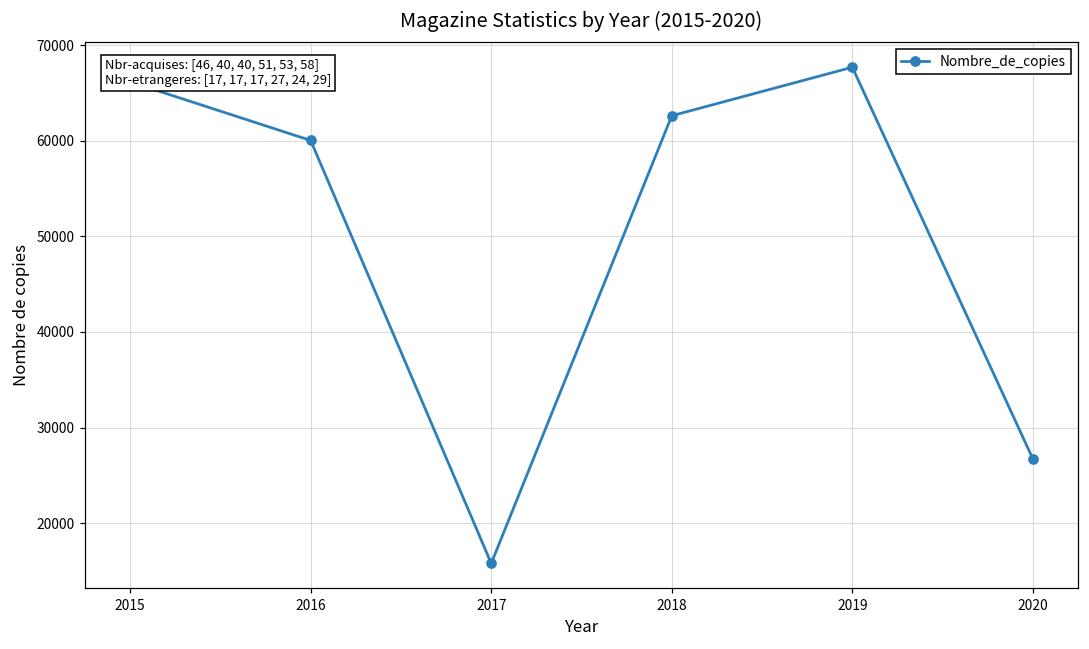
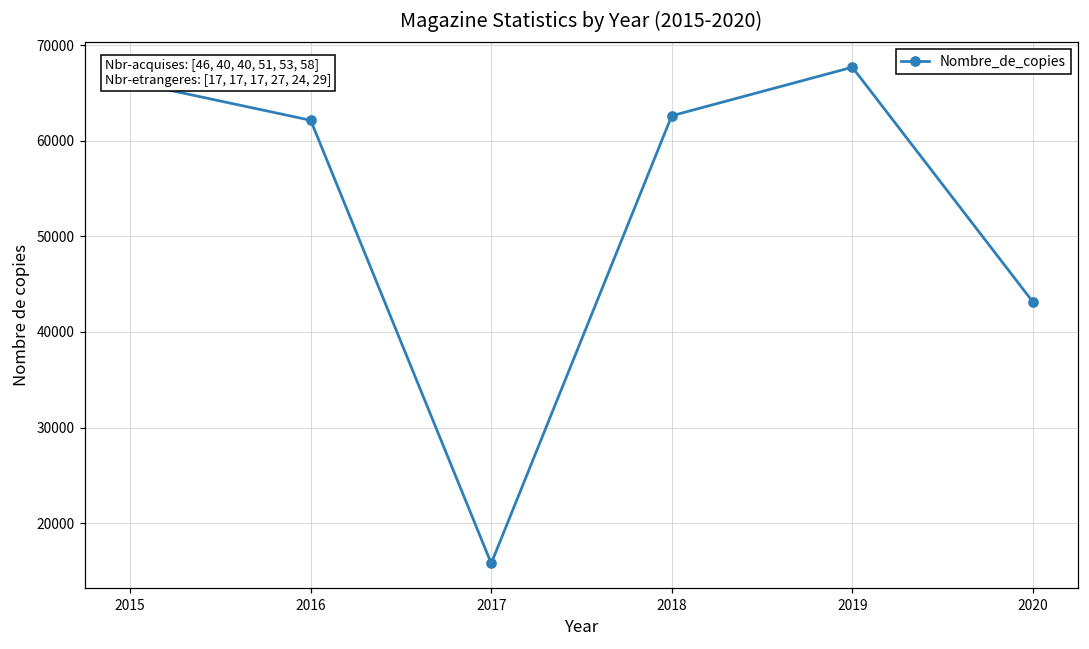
2016: 60000 -> 62000
2020: 27000 -> 43000
